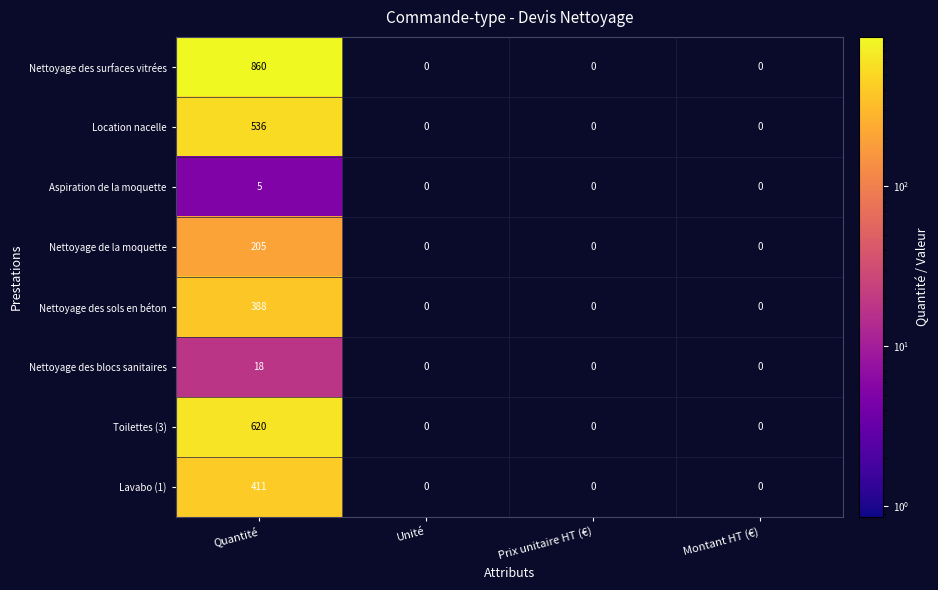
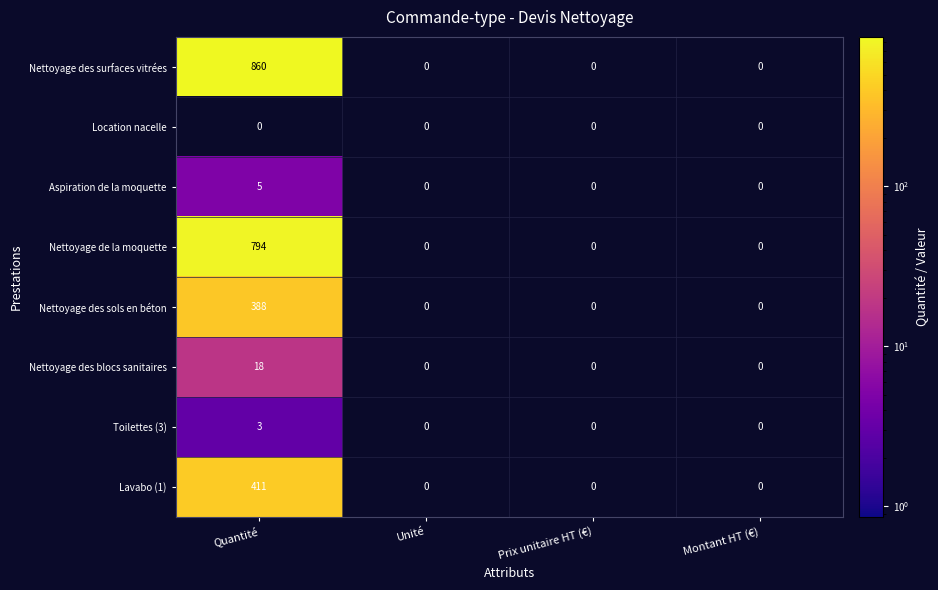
Location nacelle, Quantité: 536 -> 0
Nettoyage de la moquette, Quantité: 205 -> 794
Toilettes (3), Quantité: 620 -> 3
